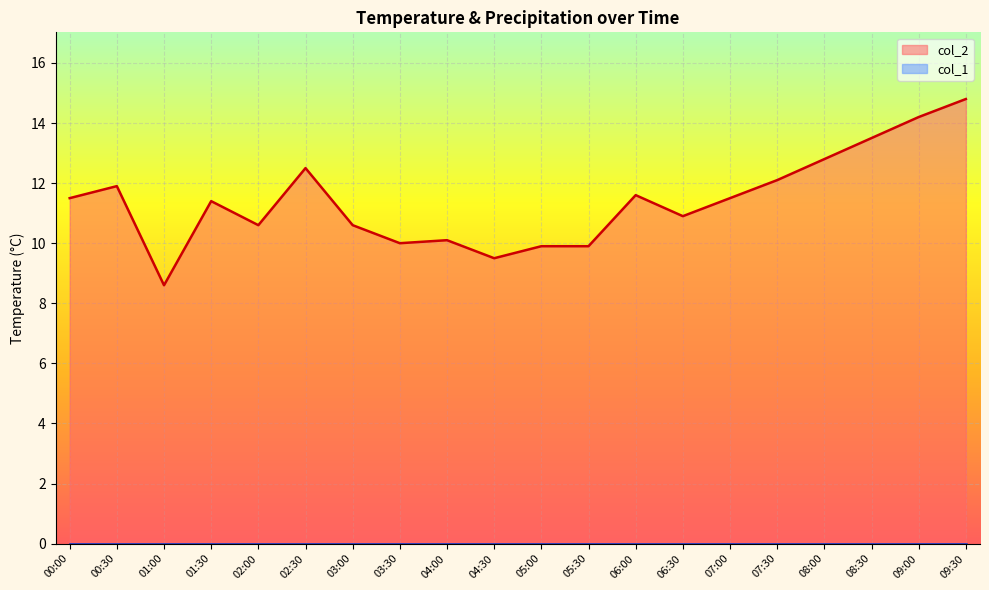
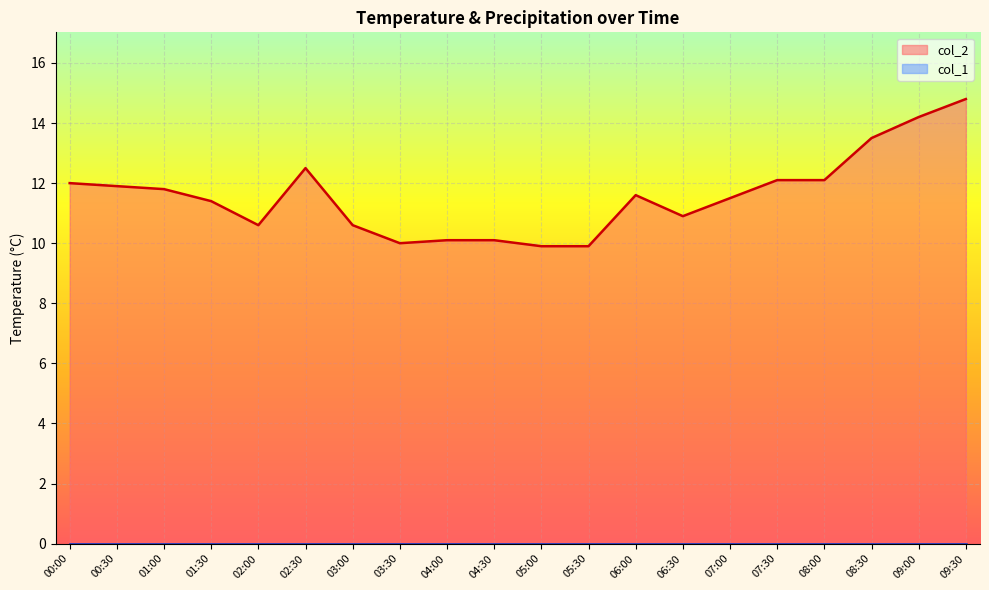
col_2, 00:00: 11.5 -> 12.0
col_2, 01:00: 8.6 -> 11.8
col_2, 04:30: 9.5 -> 10.1
col_2, 08:00: 12.8 -> 12.1
